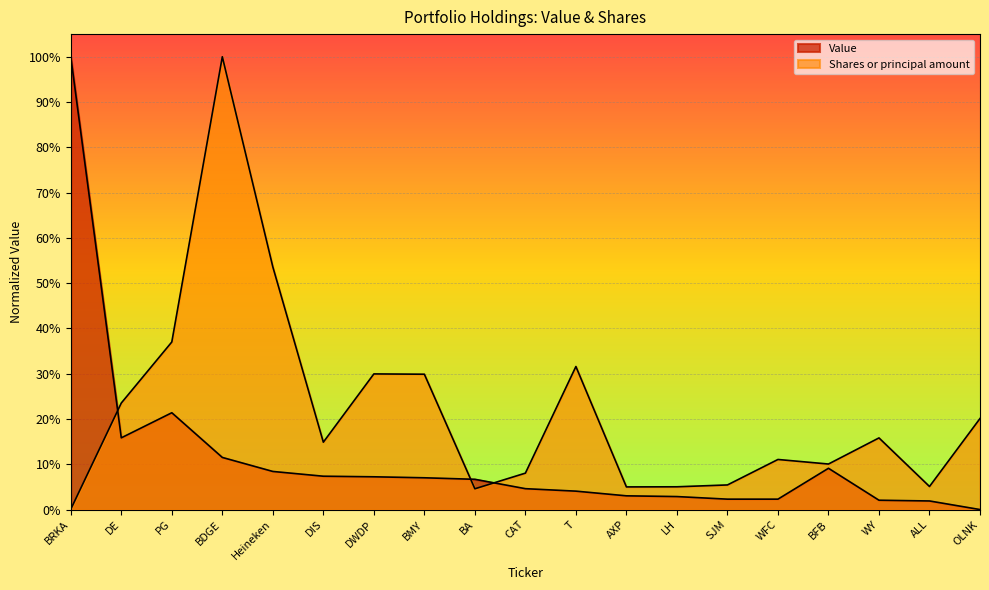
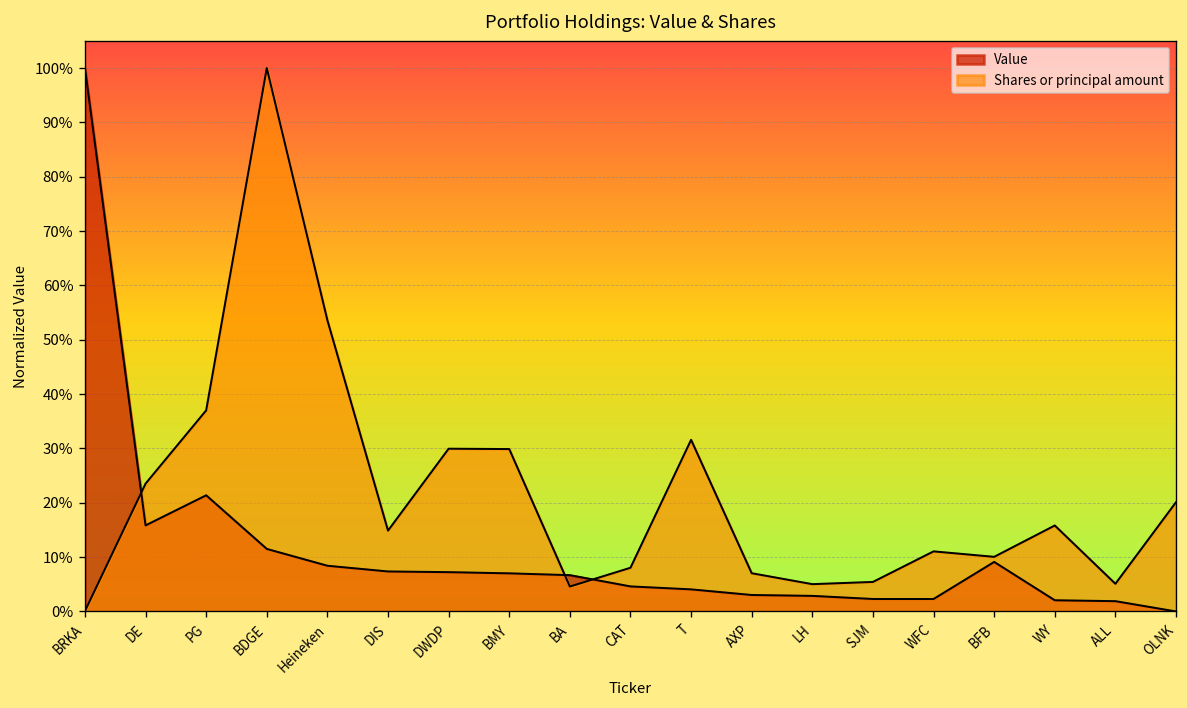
Shares or principal amount, AXP: 5% -> 7%
